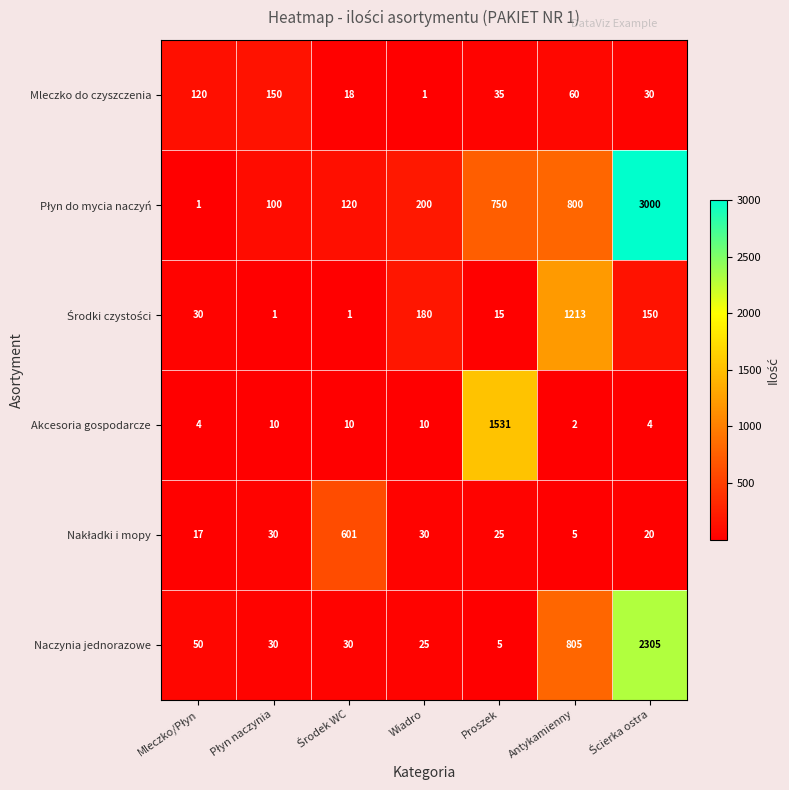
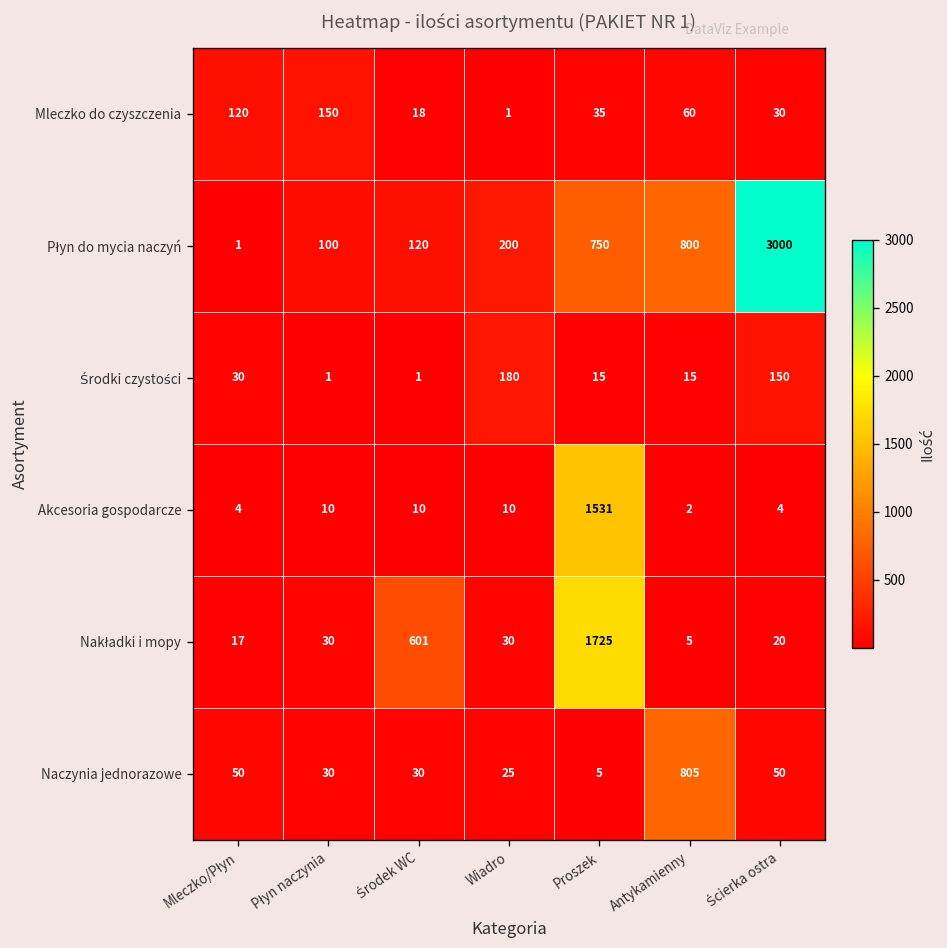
Środki czystości, Antykamienny: 1213 -> 15
Nakładki i mopy, Proszek: 25 -> 1725
Naczynia jednorazowe, Ścierka ostra: 2305 -> 50
